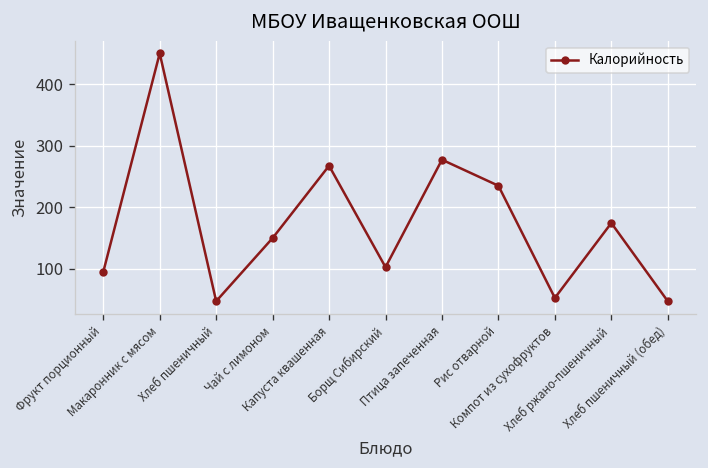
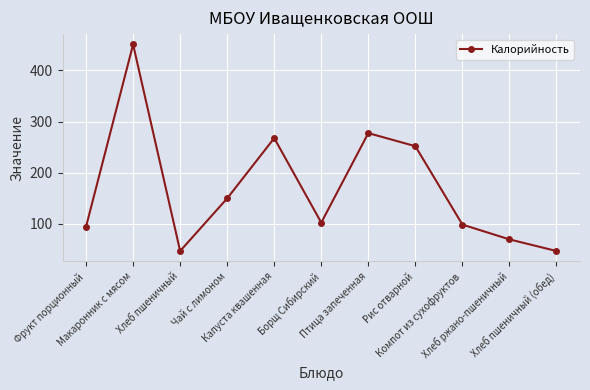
Рис отварной: 240 -> 250
Компот из сухофруктов: 50 -> 100
Хлеб ржано-пшеничный: 170 -> 70
